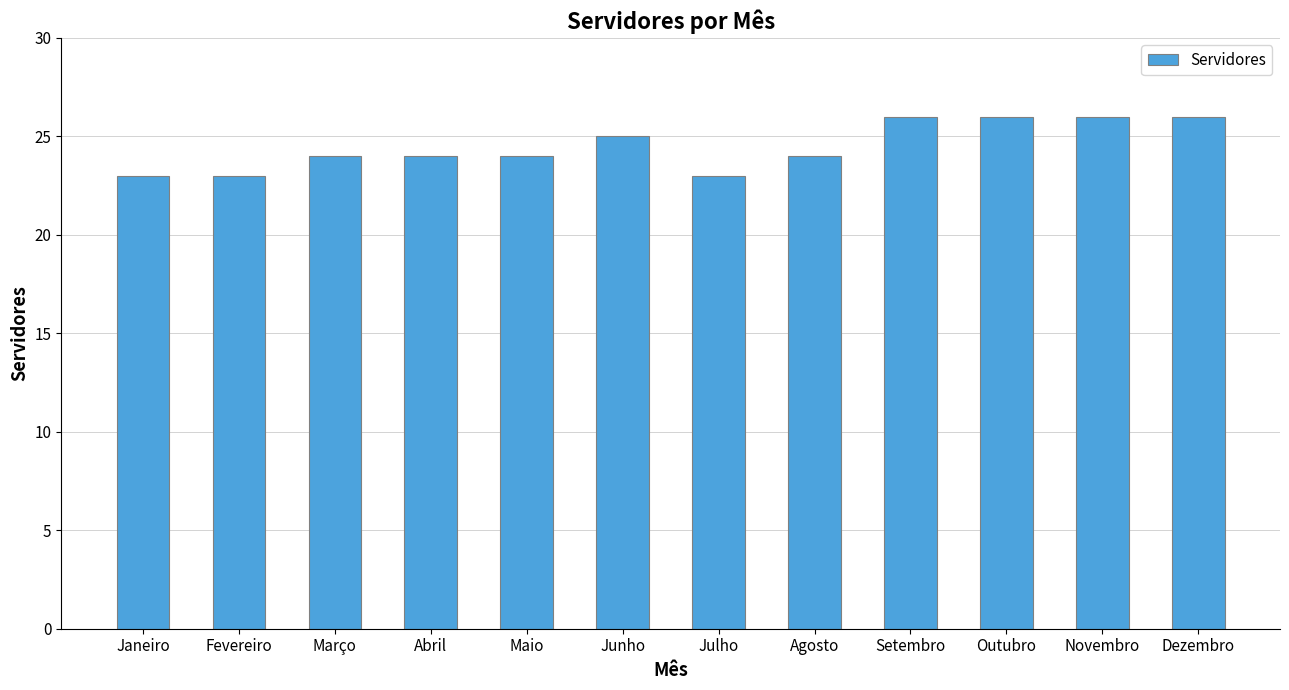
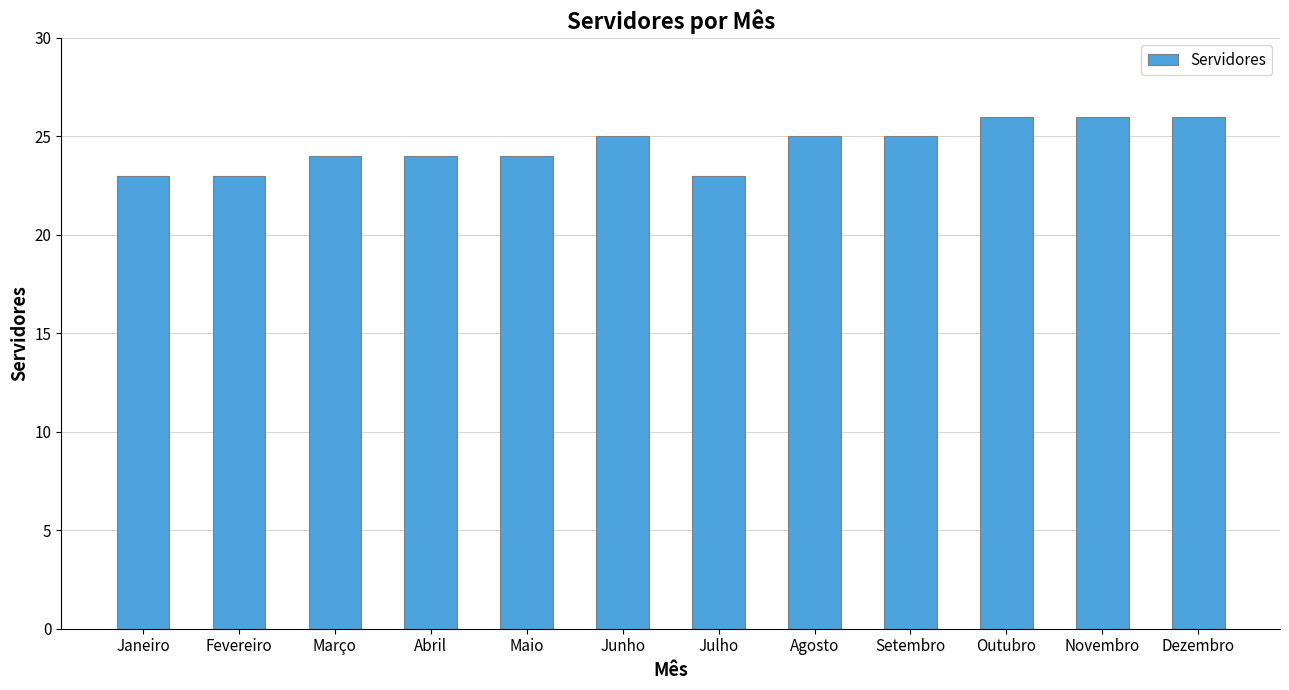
Agosto: 24 -> 25
Setembro: 26 -> 25
